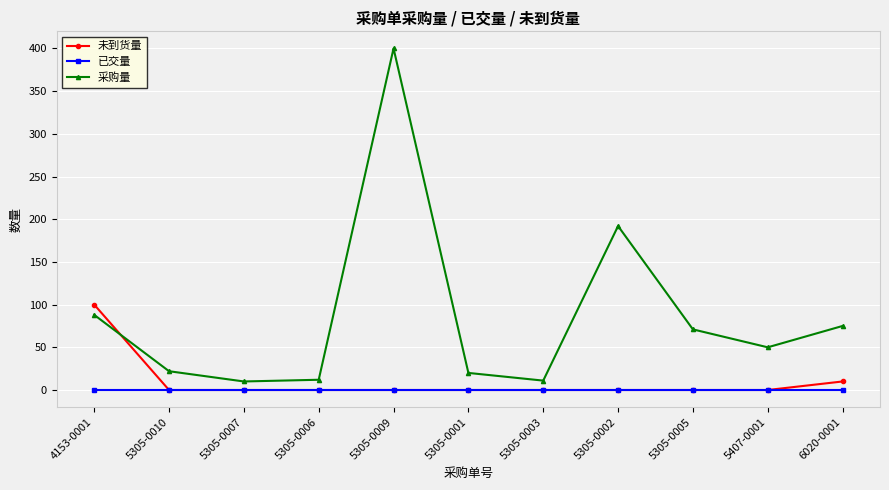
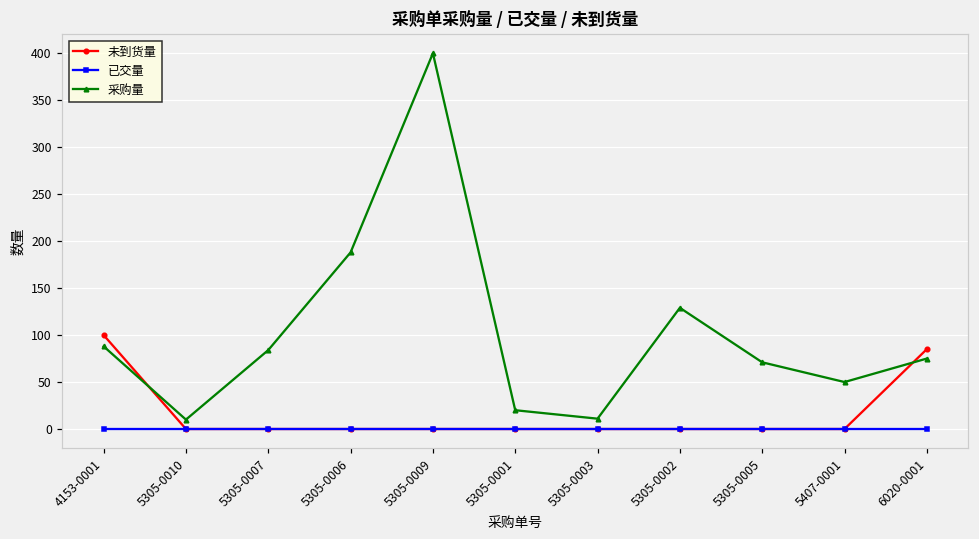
采购量, 5305-0010: 20 -> 10
采购量, 5305-0007: 10 -> 80
采购量, 5305-0006: 10 -> 190
采购量, 5305-0002: 190 -> 130
未到货量, 6020-0001: 10 -> 90
